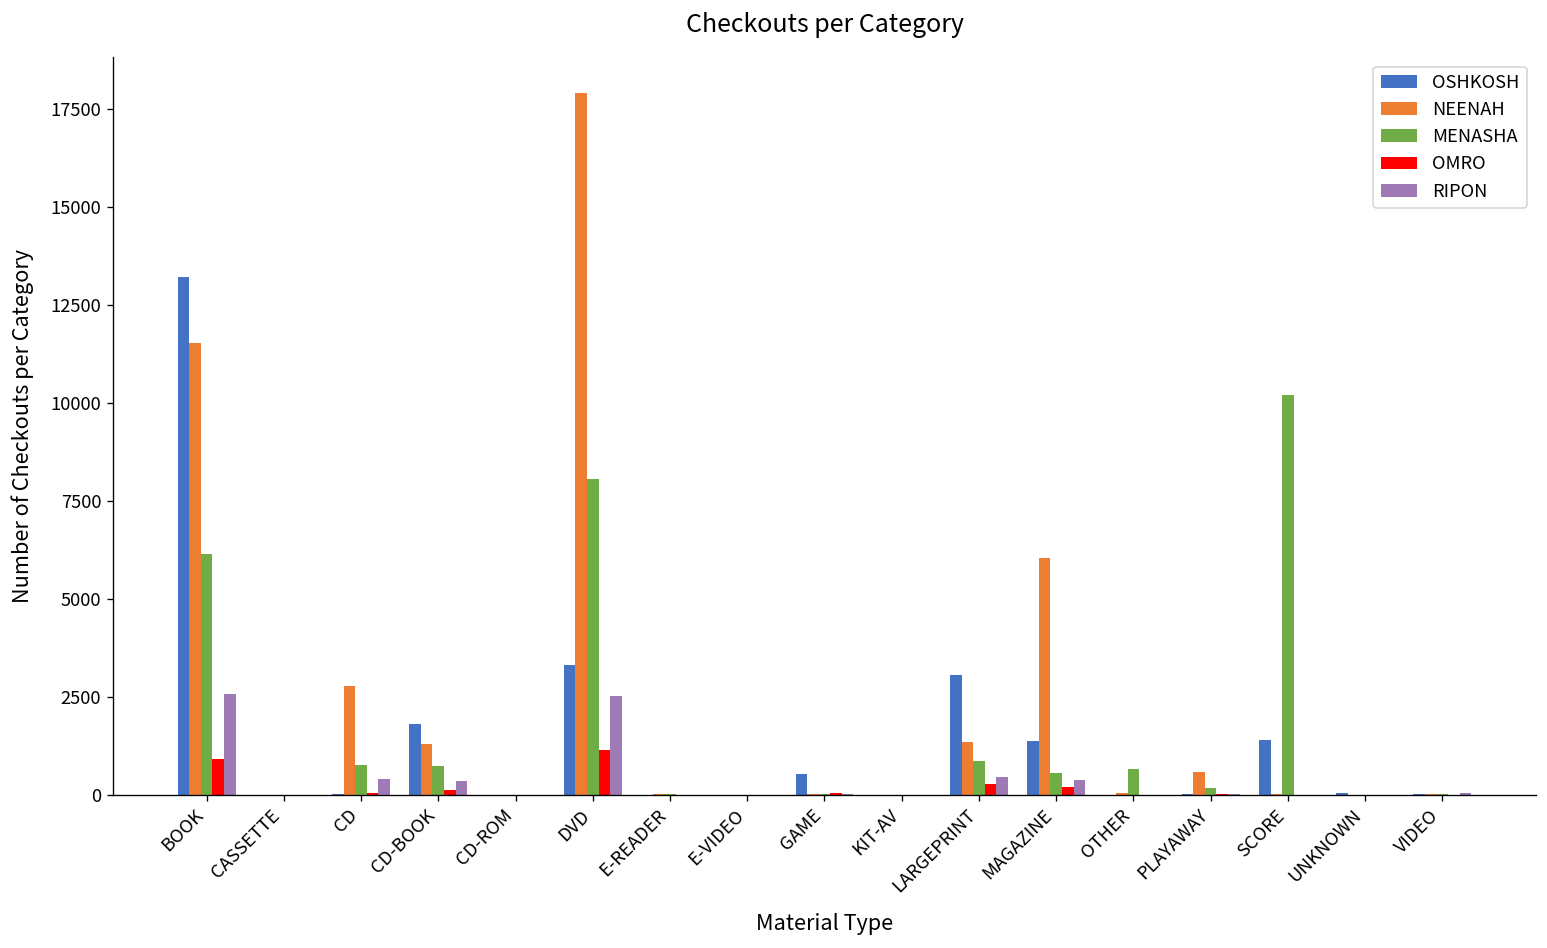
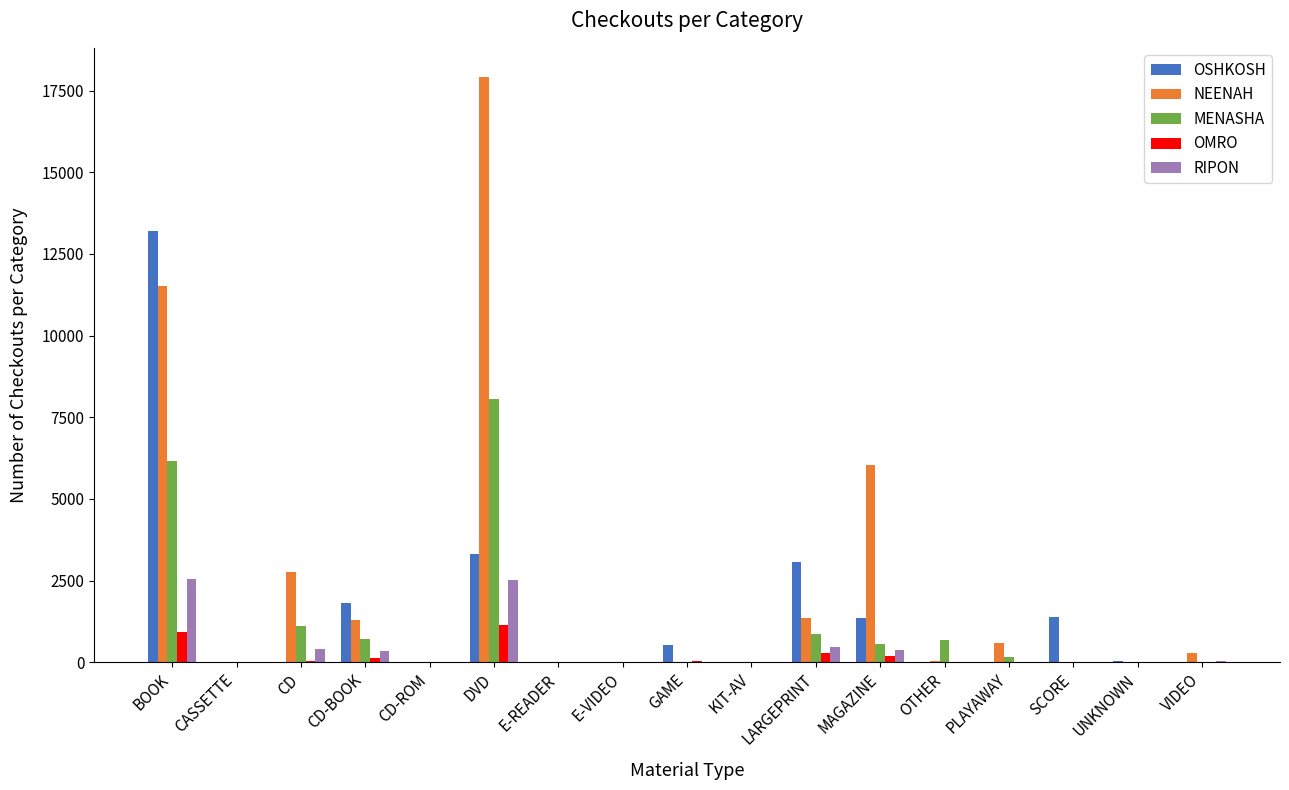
MENASHA, CD: 800 -> 1100
MENASHA, SCORE: 10200 -> 0
NEENAH, VIDEO: 0 -> 300
